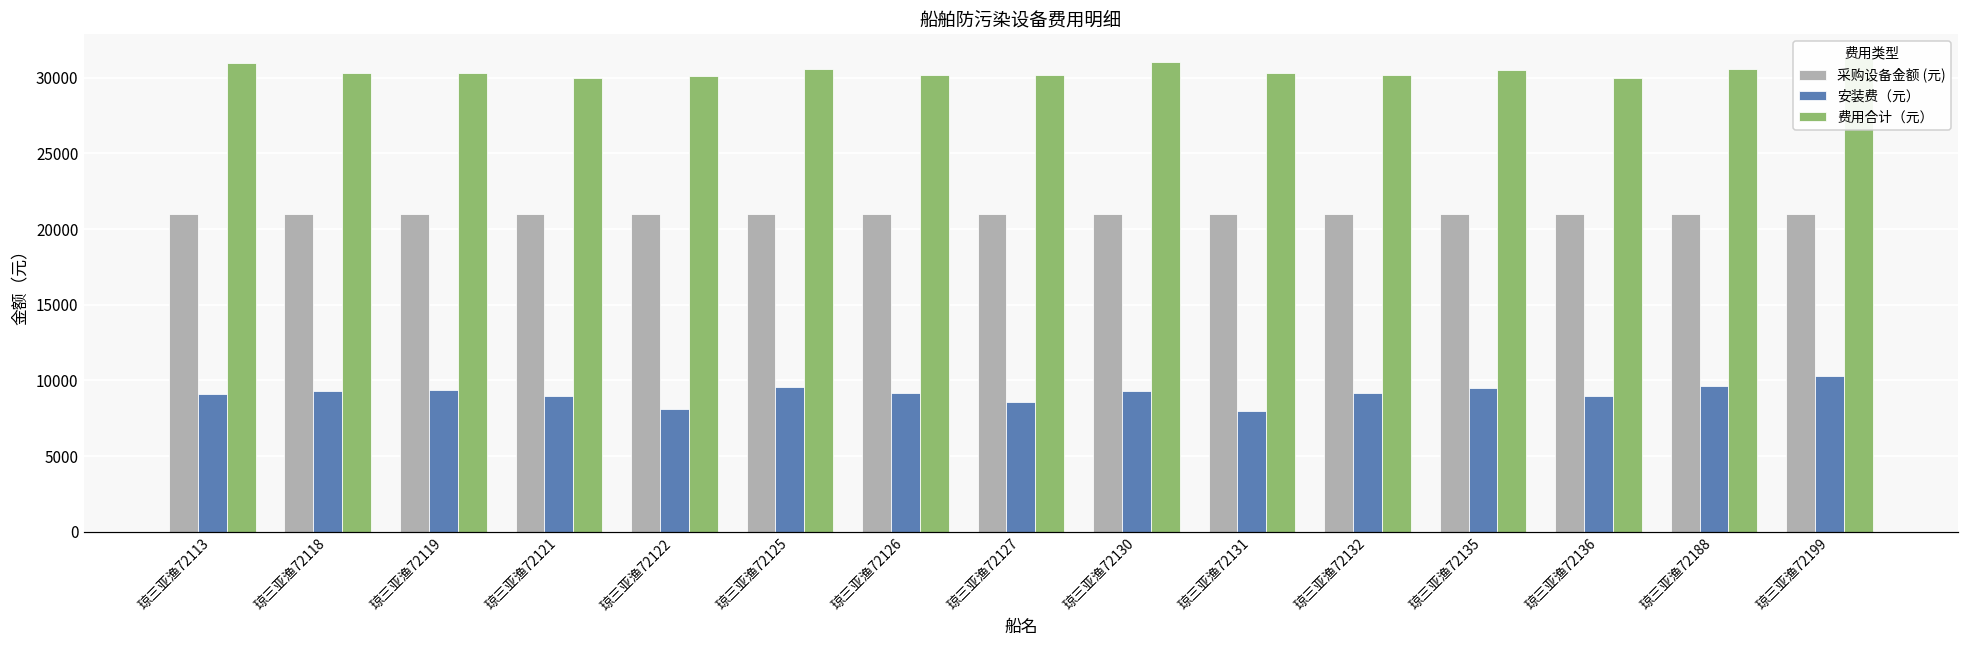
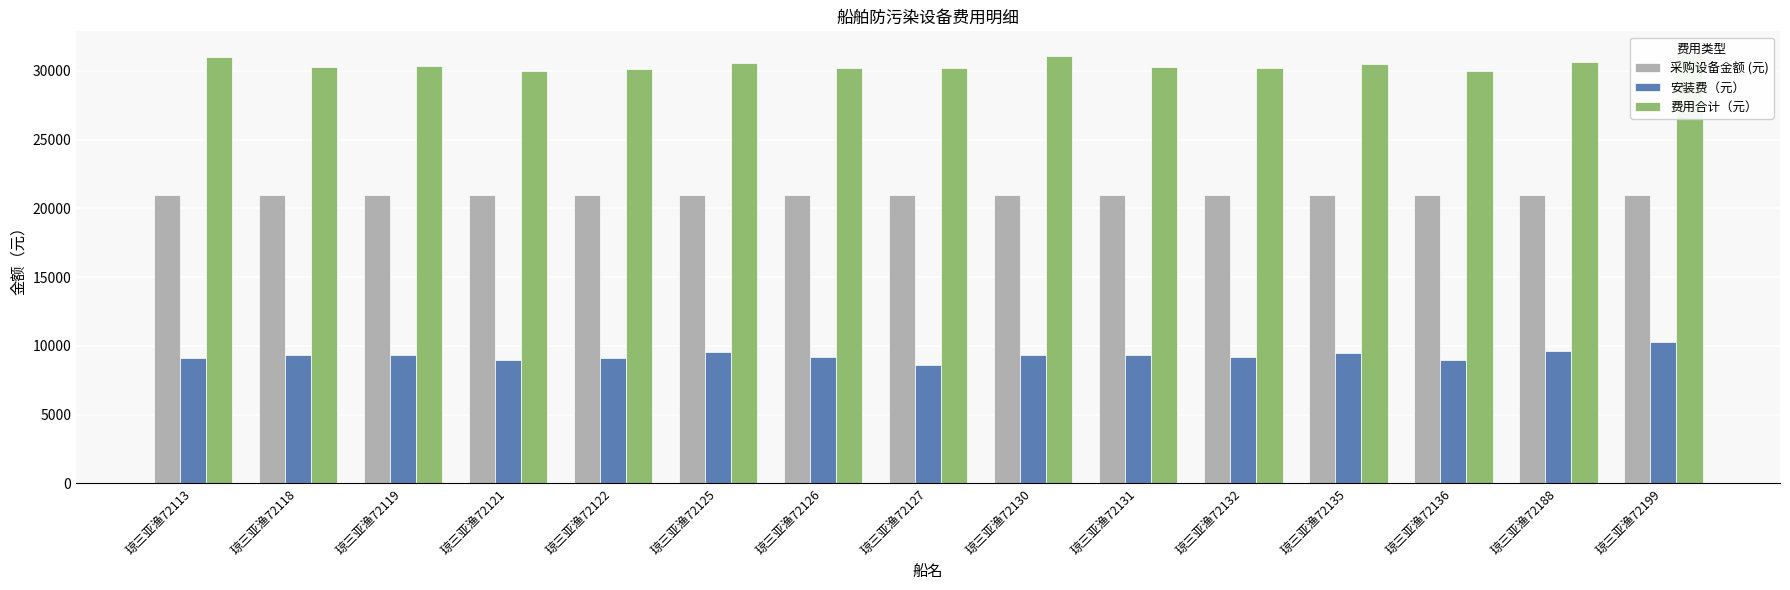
安装费（元）, 琼三亚渔72122: 8100 -> 9100
安装费（元）, 琼三亚渔72131: 8000 -> 9300
